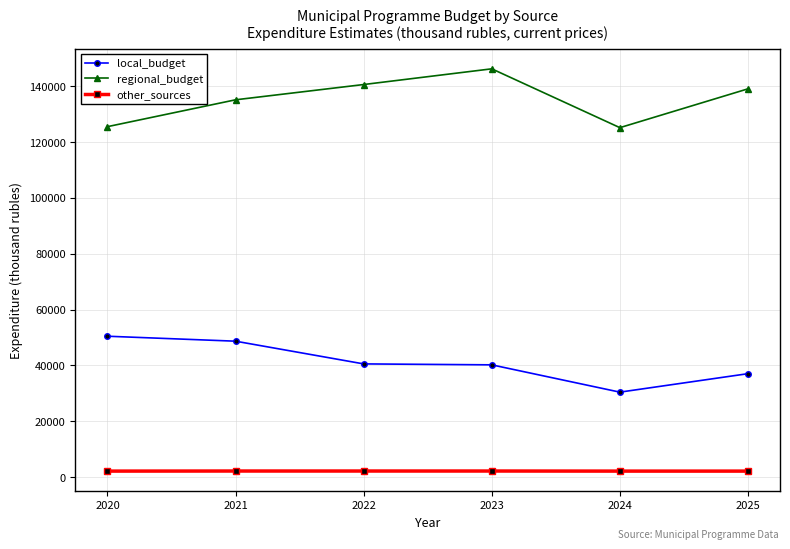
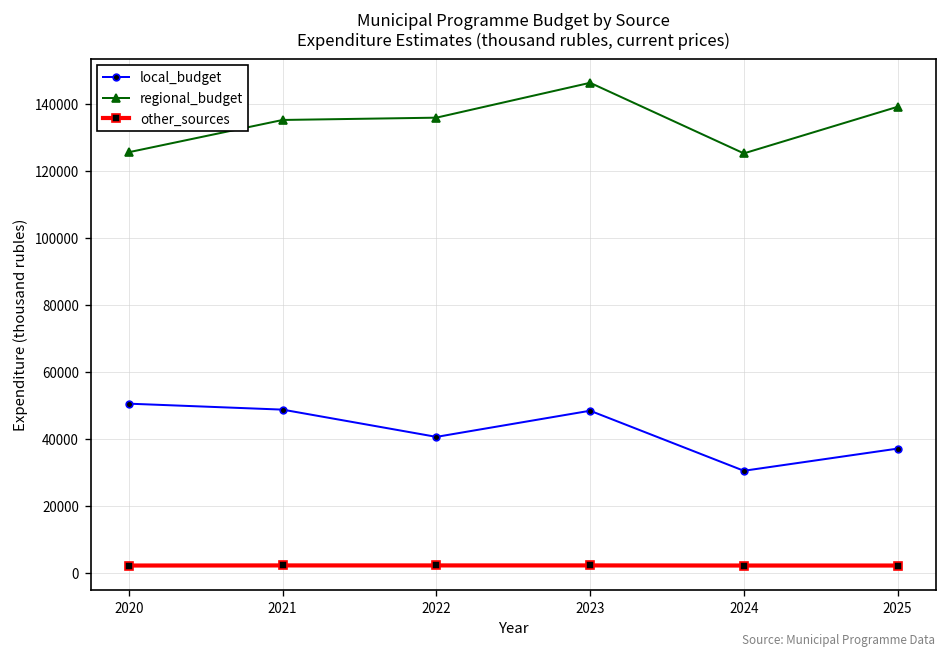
regional_budget, 2022: 141000 -> 136000
local_budget, 2023: 40000 -> 48000
